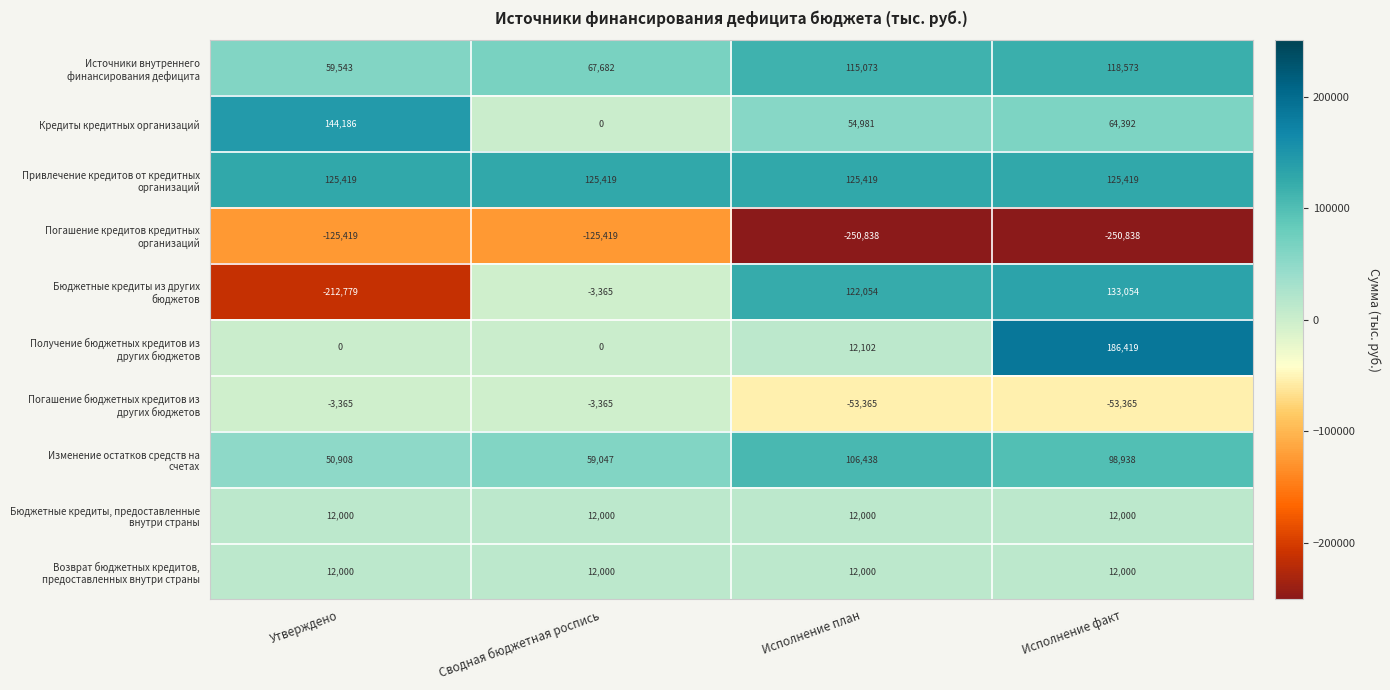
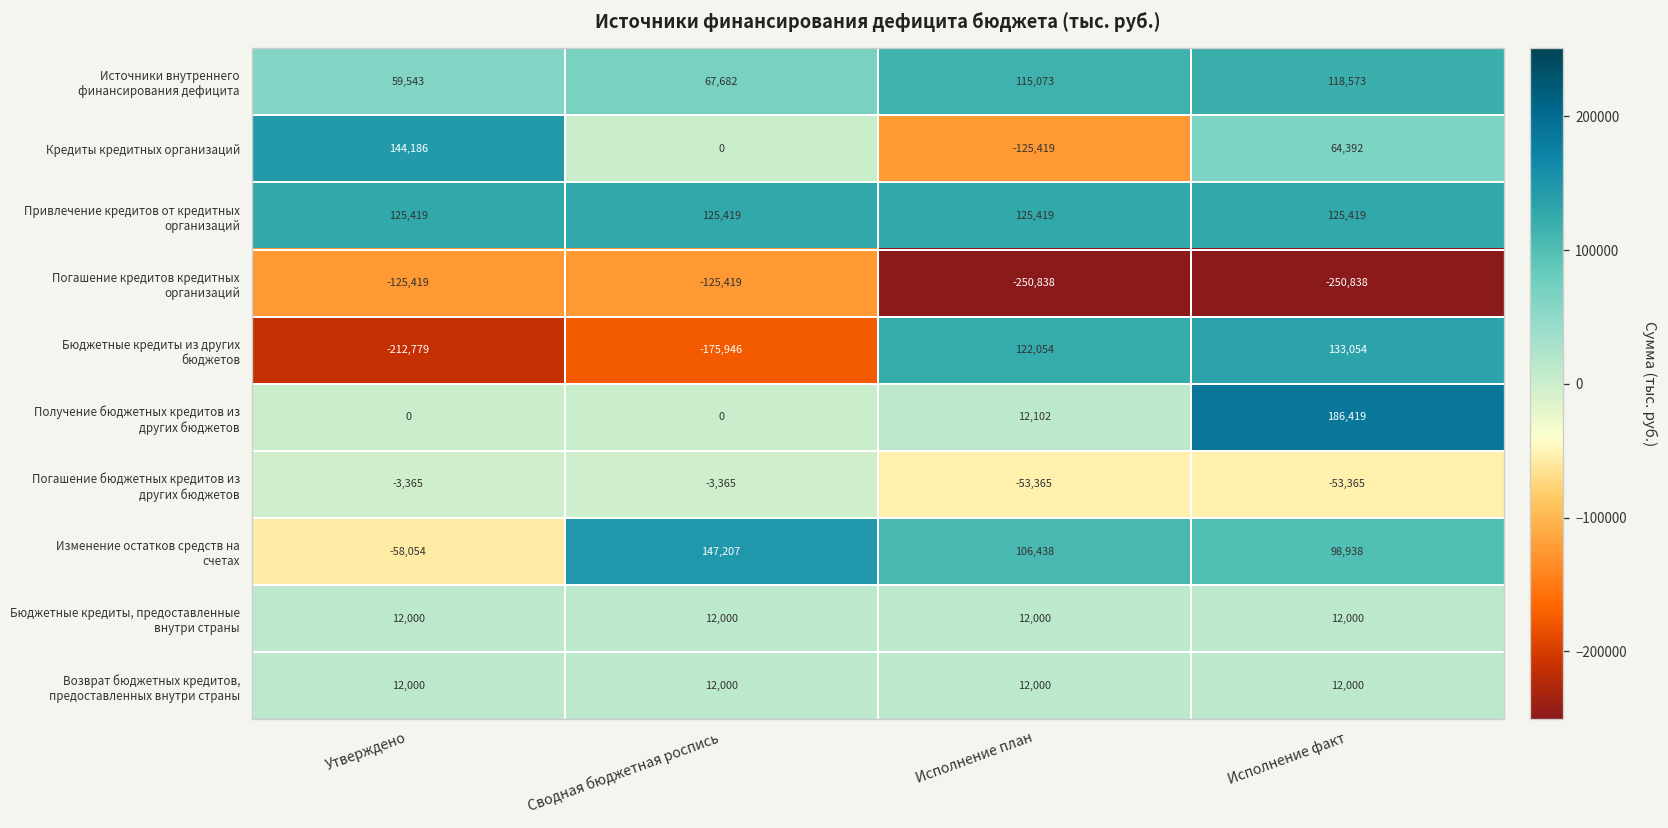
Кредиты кредитных организаций, Исполнение план: 54,981 -> -125,419
Бюджетные кредиты из других бюджетов, Сводная бюджетная роспись: -3,365 -> -175,946
Изменение остатков средств на счетах, Утверждено: 50,908 -> -58,054
Изменение остатков средств на счетах, Сводная бюджетная роспись: 59,047 -> 147,207
